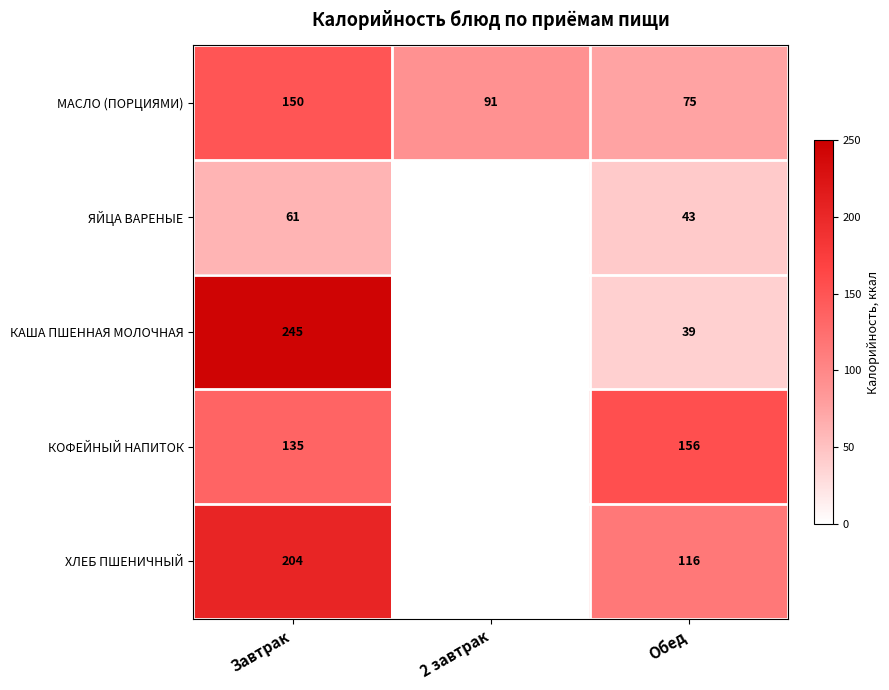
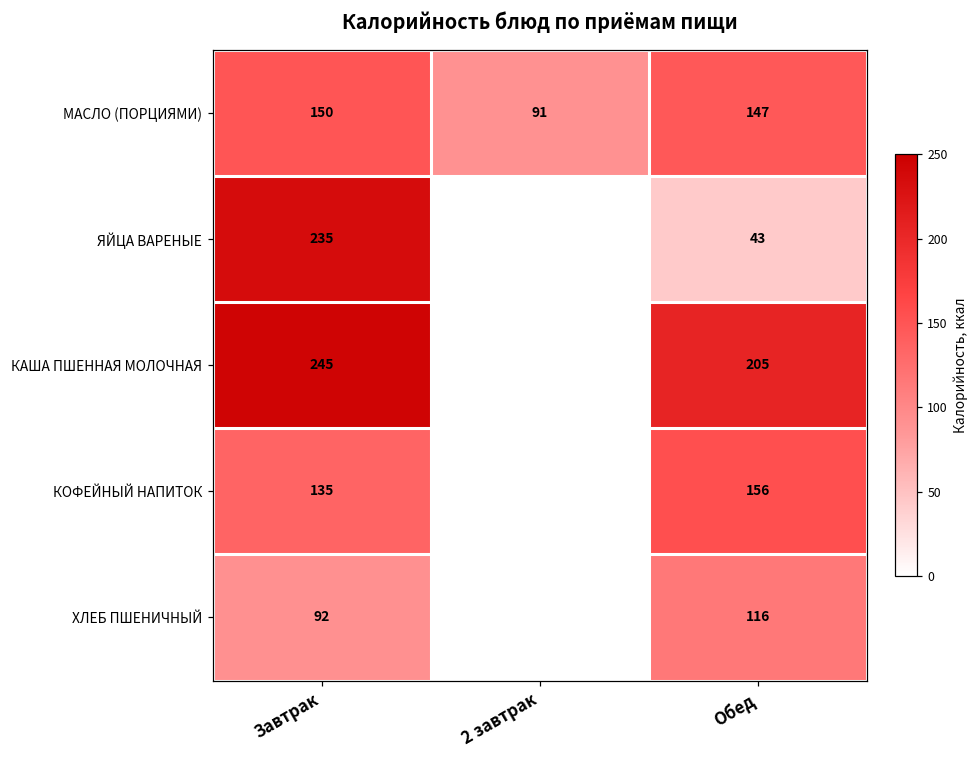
МАСЛО (ПОРЦИЯМИ), Обед: 75 -> 147
ЯЙЦА ВАРЕНЫЕ, Завтрак: 61 -> 235
КАША ПШЕННАЯ МОЛОЧНАЯ, Обед: 39 -> 205
ХЛЕБ ПШЕНИЧНЫЙ, Завтрак: 204 -> 92
